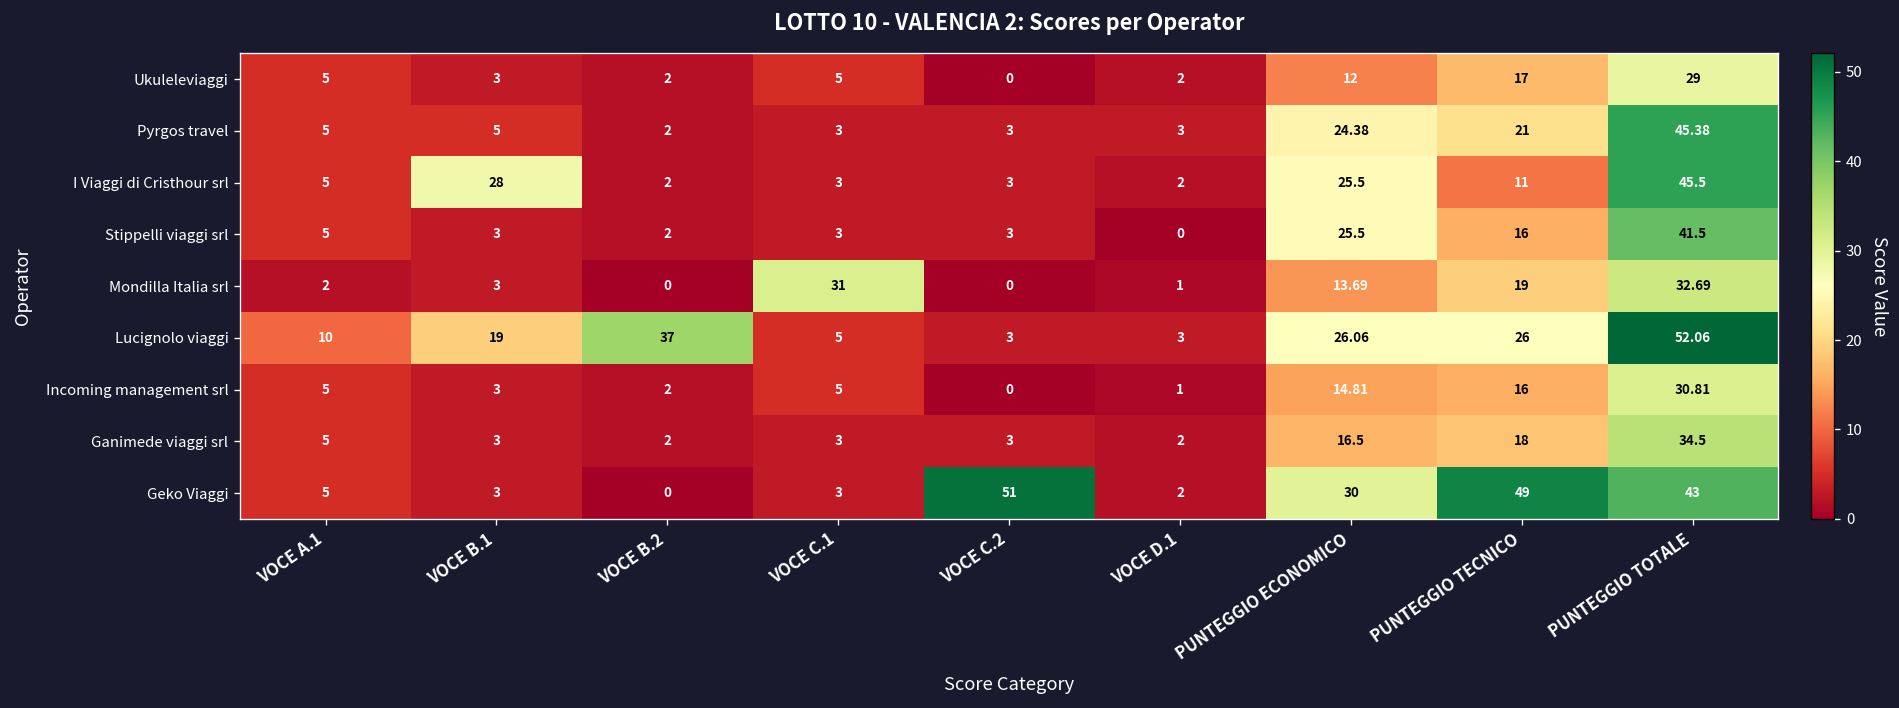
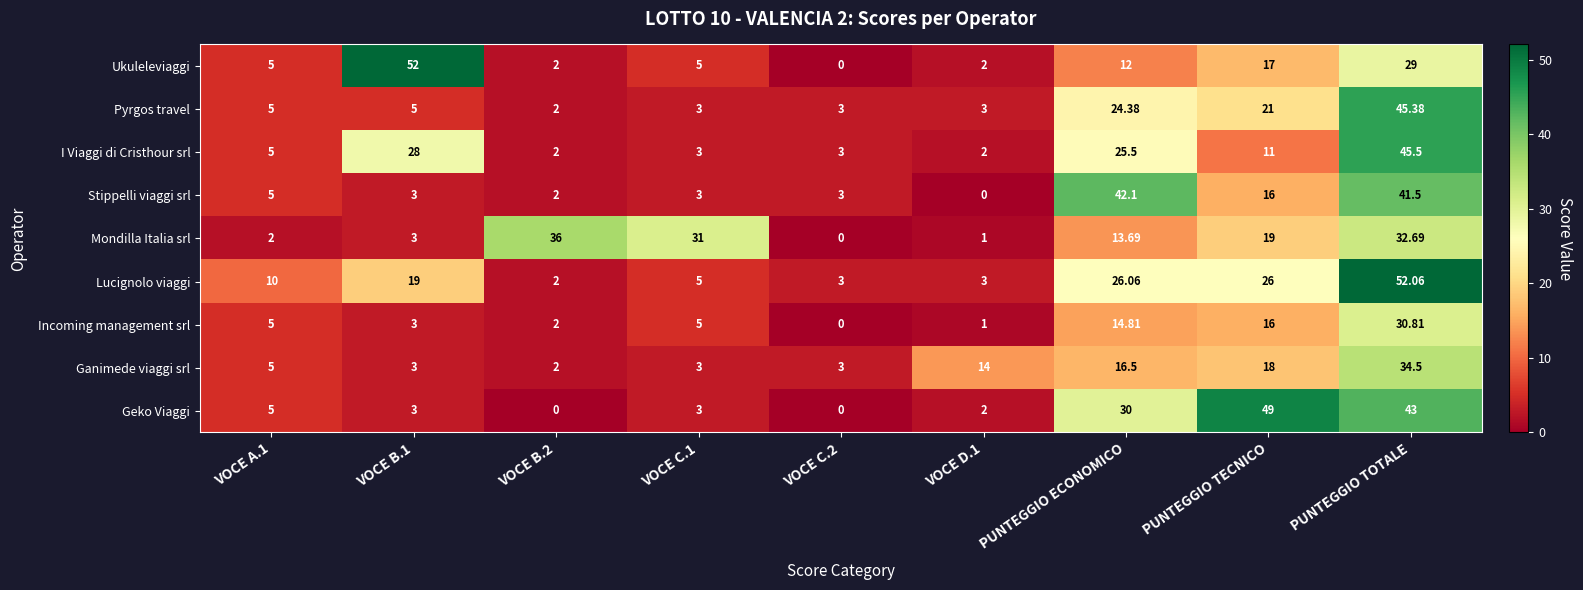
Ukuleleviaggi, VOCE B.1: 3 -> 52
Stippelli viaggi srl, PUNTEGGIO ECONOMICO: 25.5 -> 42.1
Mondilla Italia srl, VOCE B.2: 0 -> 36
Lucignolo viaggi, VOCE B.2: 37 -> 2
Ganimede viaggi srl, VOCE D.1: 2 -> 14
Geko Viaggi, VOCE C.2: 51 -> 0
